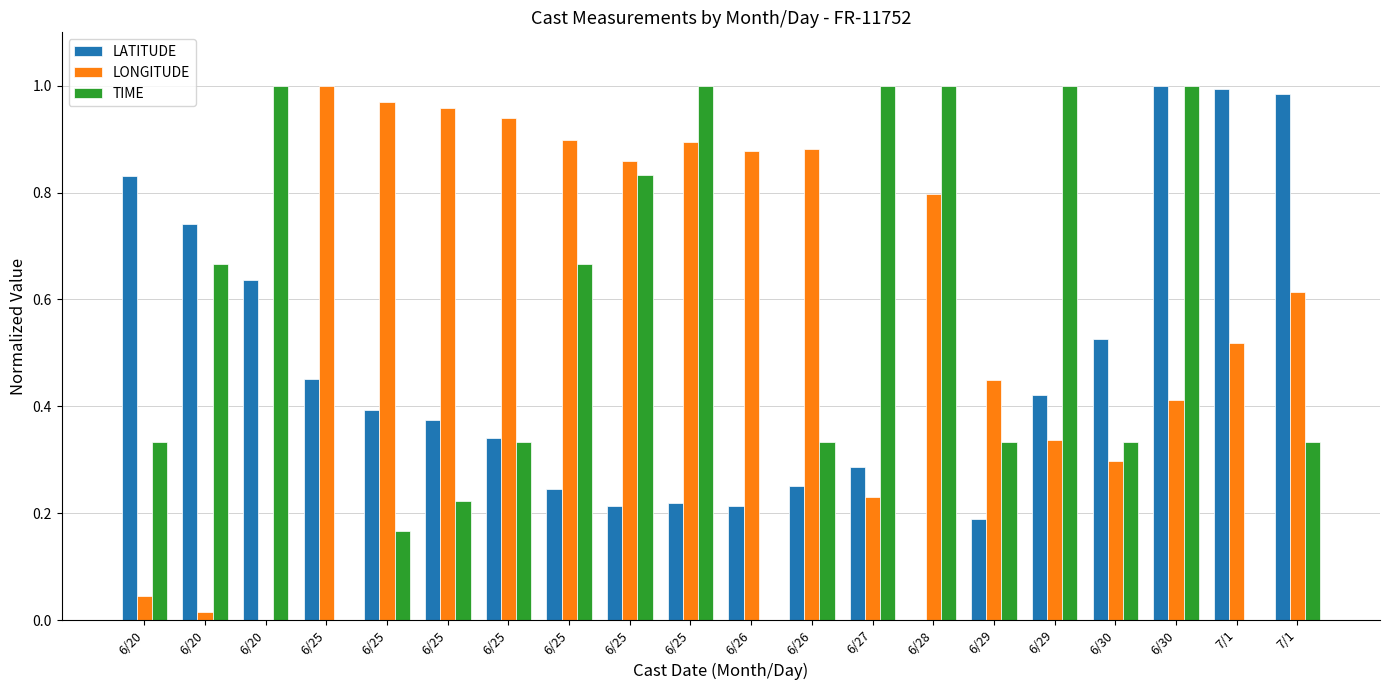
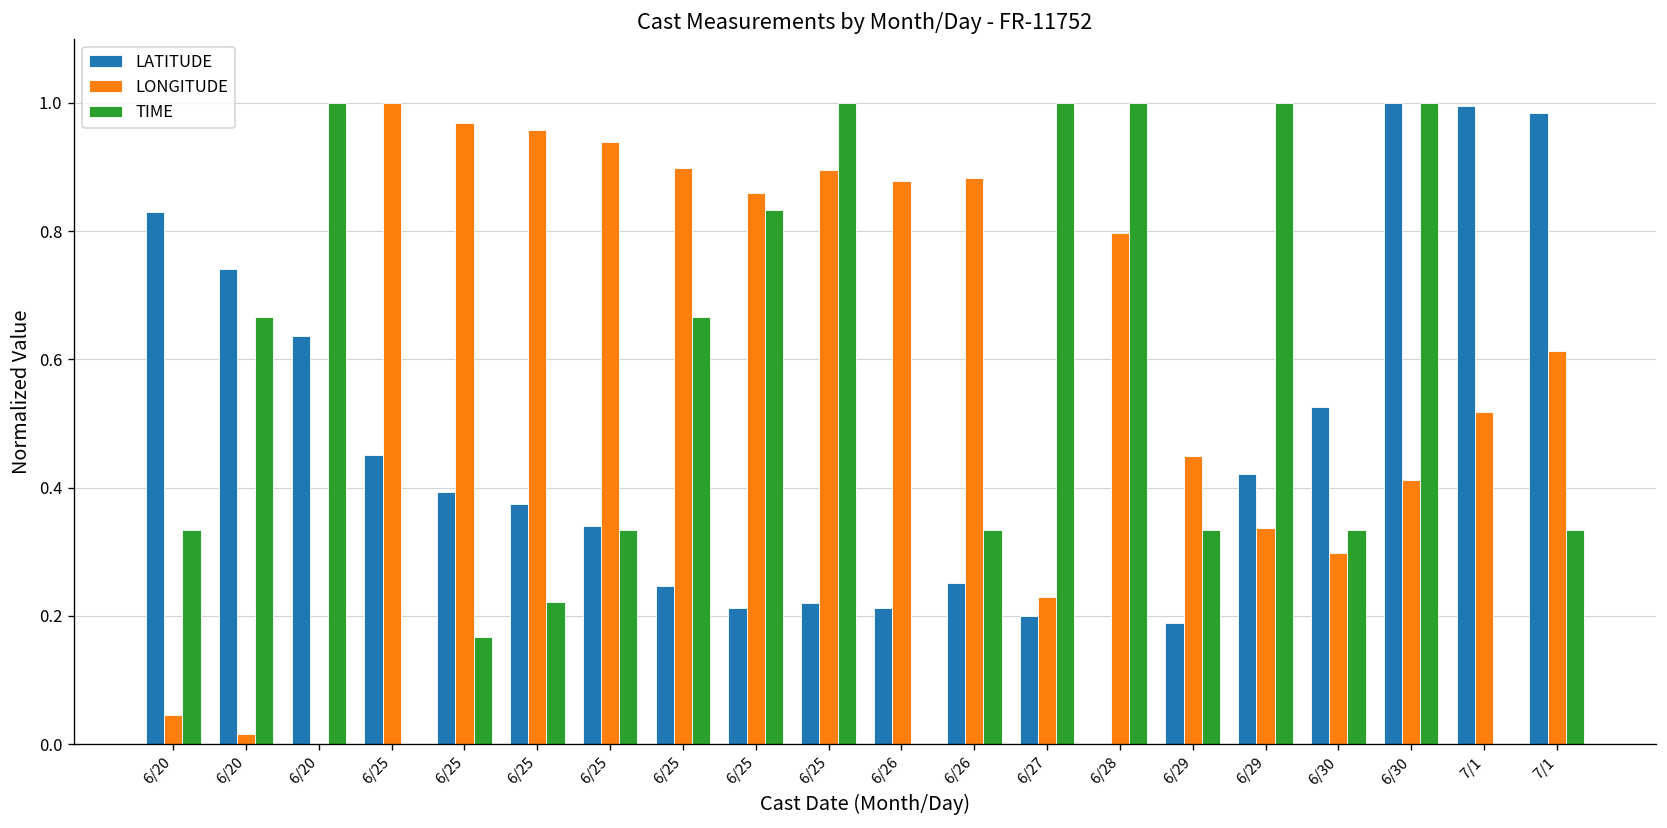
LATITUDE, 6/27: 0.29 -> 0.20
